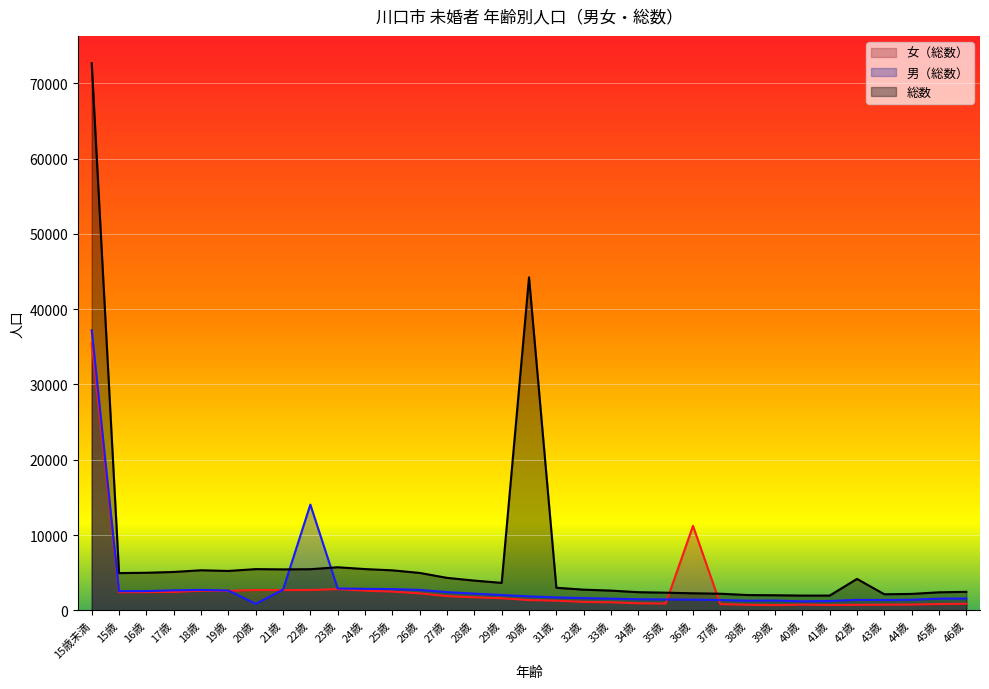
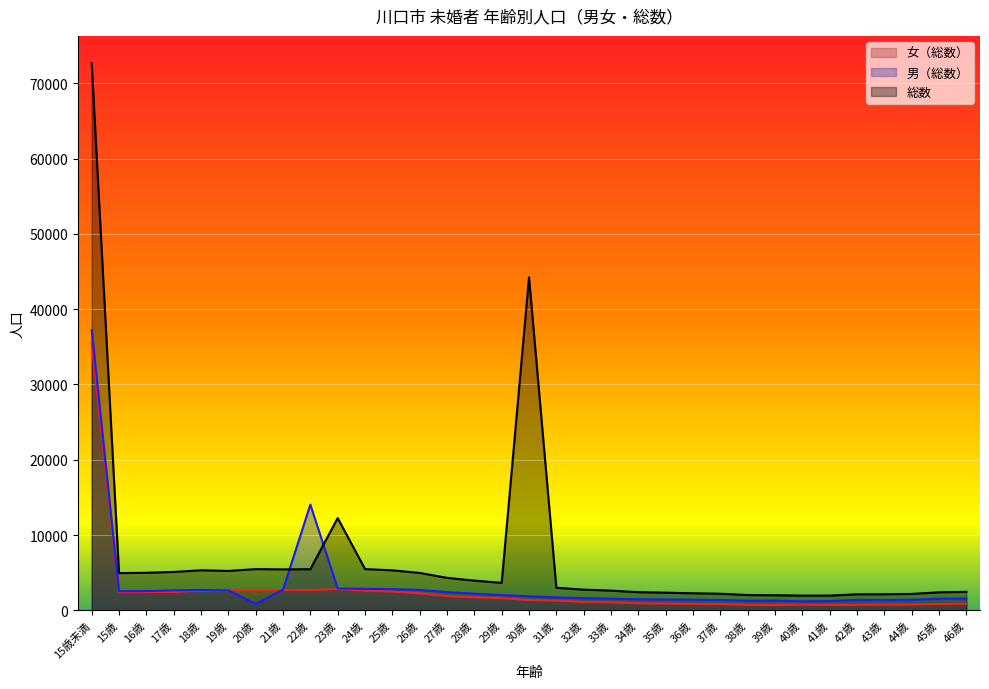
総数, 23歳: 6000 -> 12000
女（総数）, 36歳: 11000 -> 1000
総数, 42歳: 4000 -> 2000
